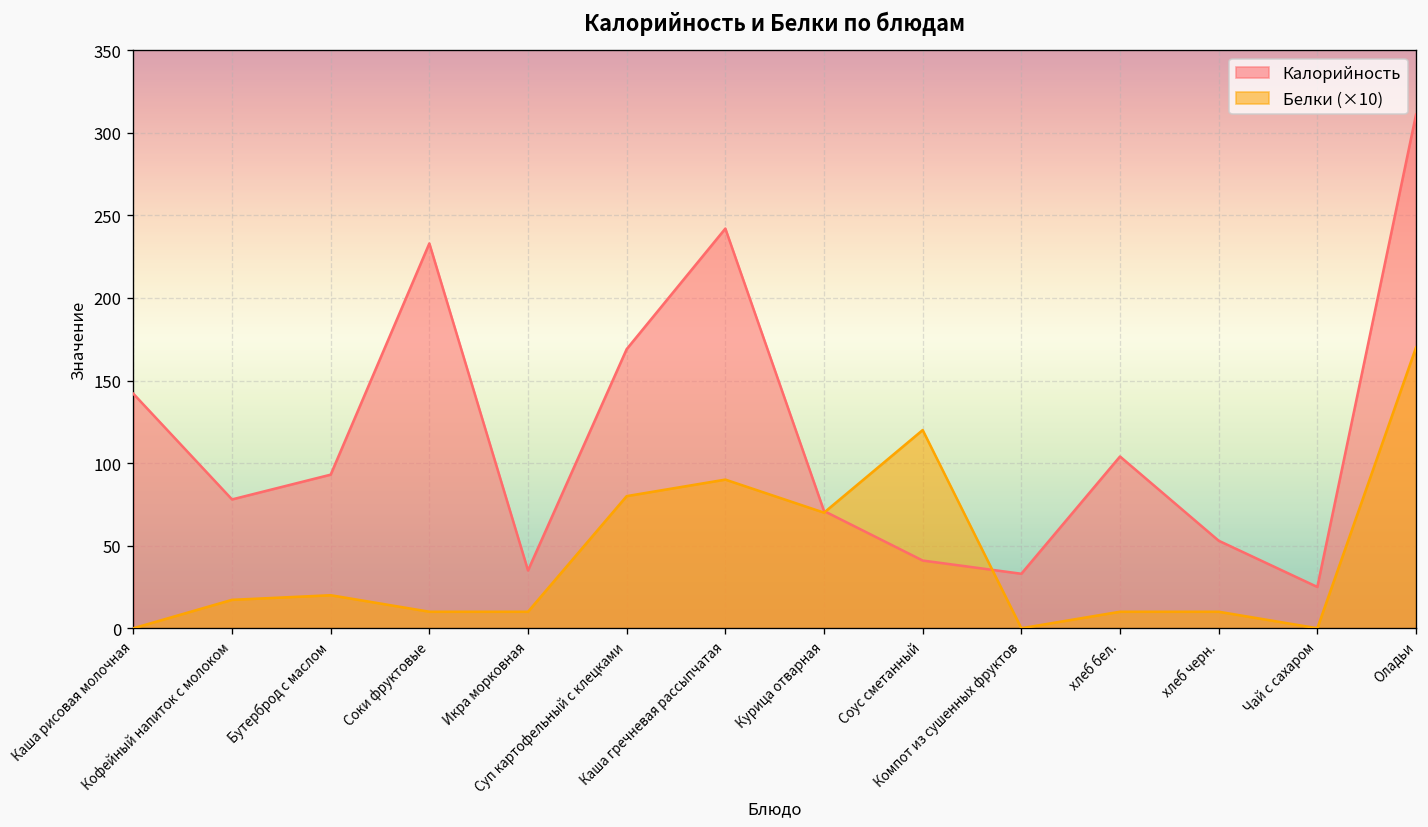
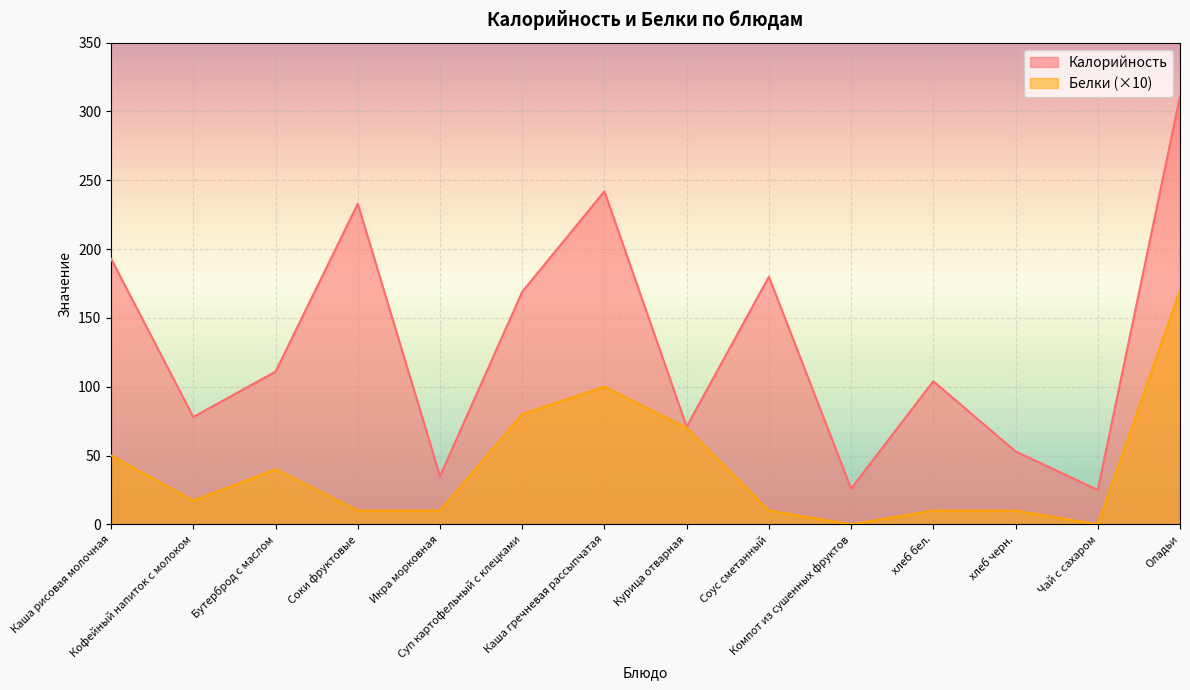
Калорийность, Каша рисовая молочная: 142 -> 193
Белки (×10), Каша рисовая молочная: 0 -> 50
Калорийность, Бутерброд с маслом: 93 -> 111
Белки (×10), Бутерброд с маслом: 20 -> 40
Белки (×10), Каша гречневая рассыпчатая: 90 -> 100
Калорийность, Соус сметанный: 41 -> 180
Белки (×10), Соус сметанный: 120 -> 10
Калорийность, Компот из сушенных фруктов: 33 -> 26
